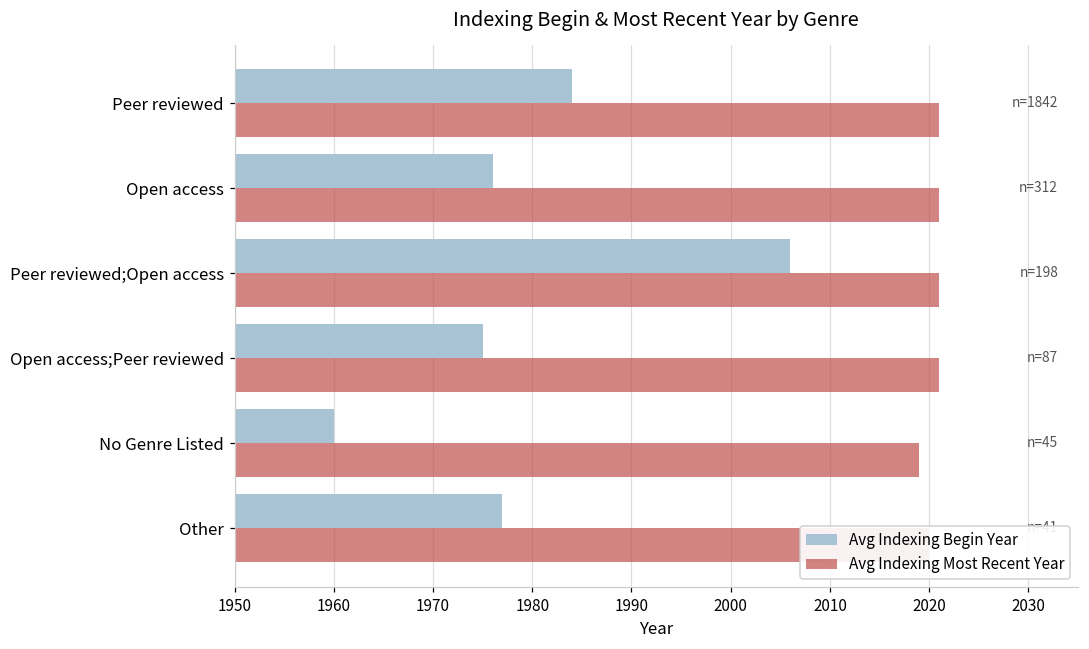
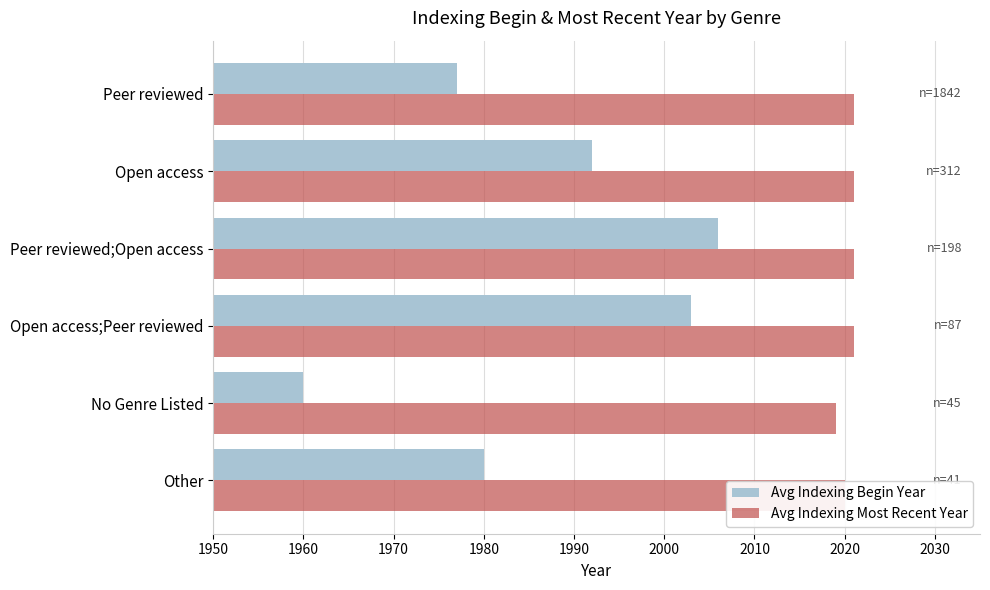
Avg Indexing Begin Year, Peer reviewed: 1984 -> 1977
Avg Indexing Begin Year, Open access: 1976 -> 1992
Avg Indexing Begin Year, Open access;Peer reviewed: 1975 -> 2003
Avg Indexing Begin Year, Other: 1977 -> 1980
